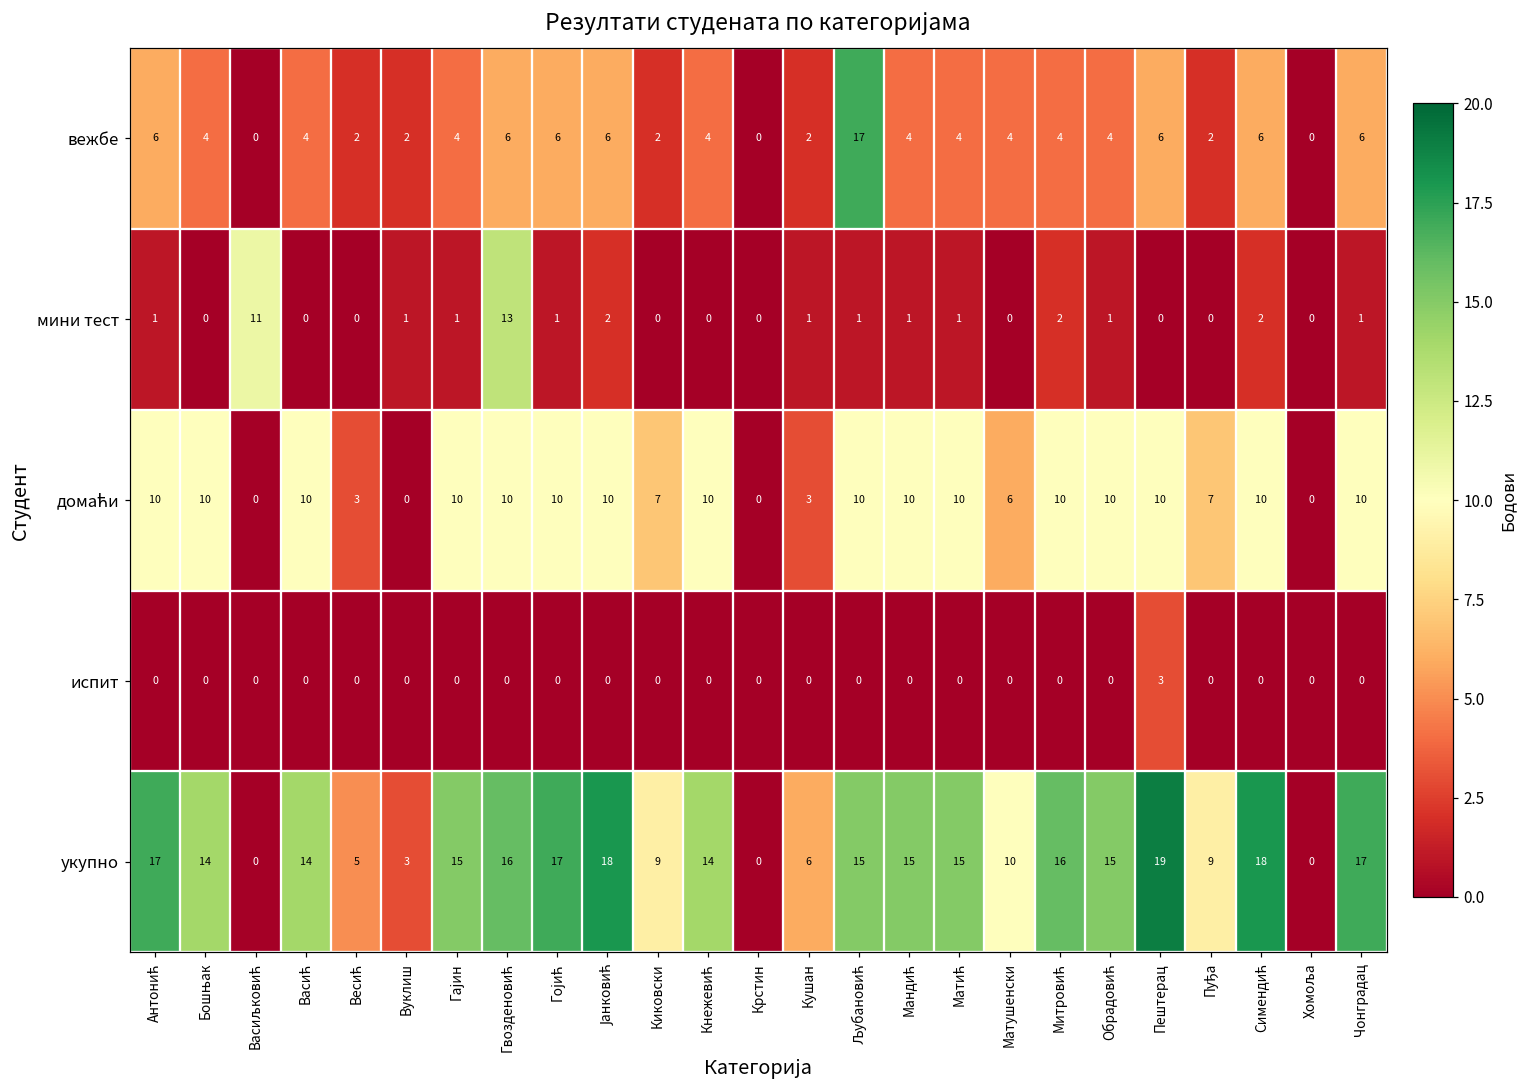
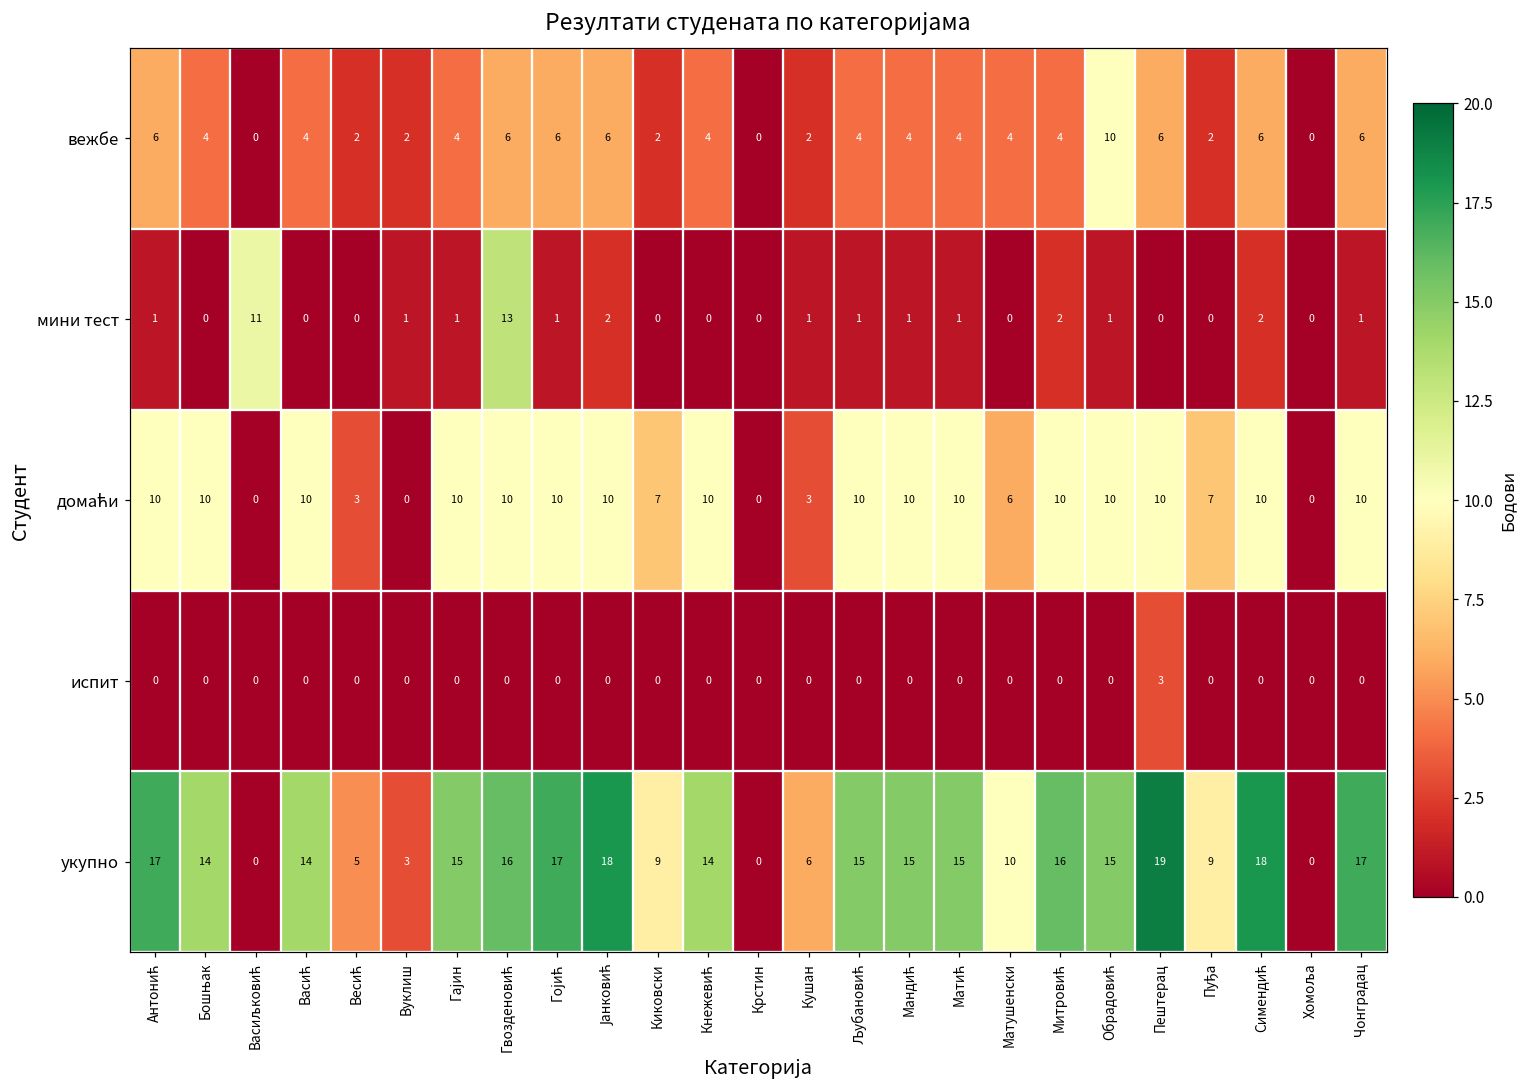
вежбе, Љубановић: 17 -> 4
вежбе, Обрадовић: 4 -> 10
